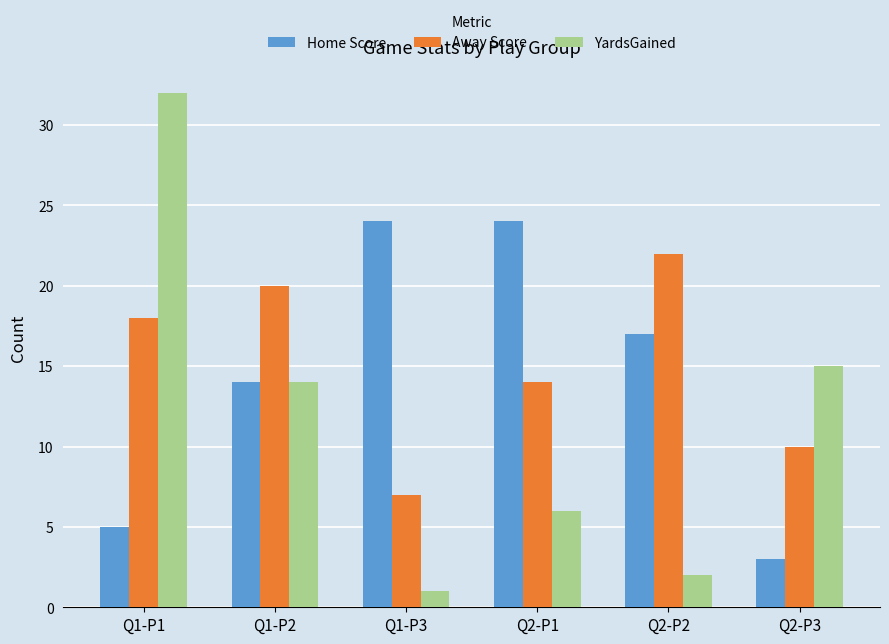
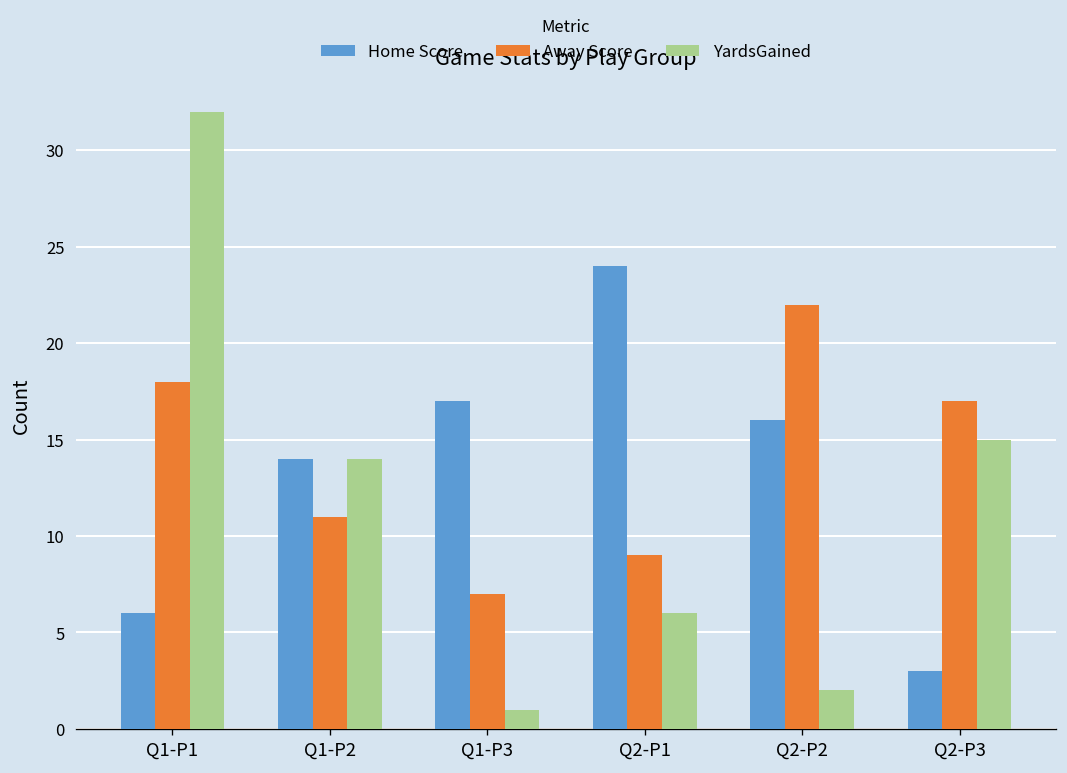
Home Score, Q1-P1: 5 -> 6
Away Score, Q1-P2: 20 -> 11
Home Score, Q1-P3: 24 -> 17
Away Score, Q2-P1: 14 -> 9
Home Score, Q2-P2: 17 -> 16
Away Score, Q2-P3: 10 -> 17
